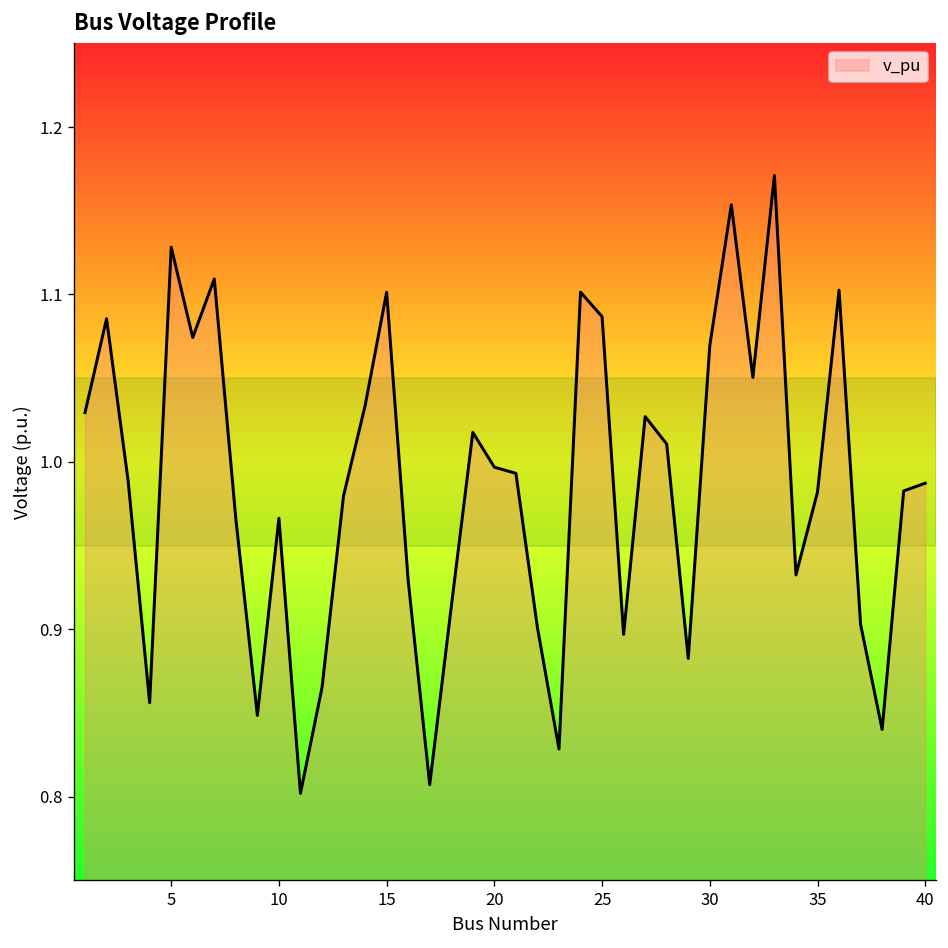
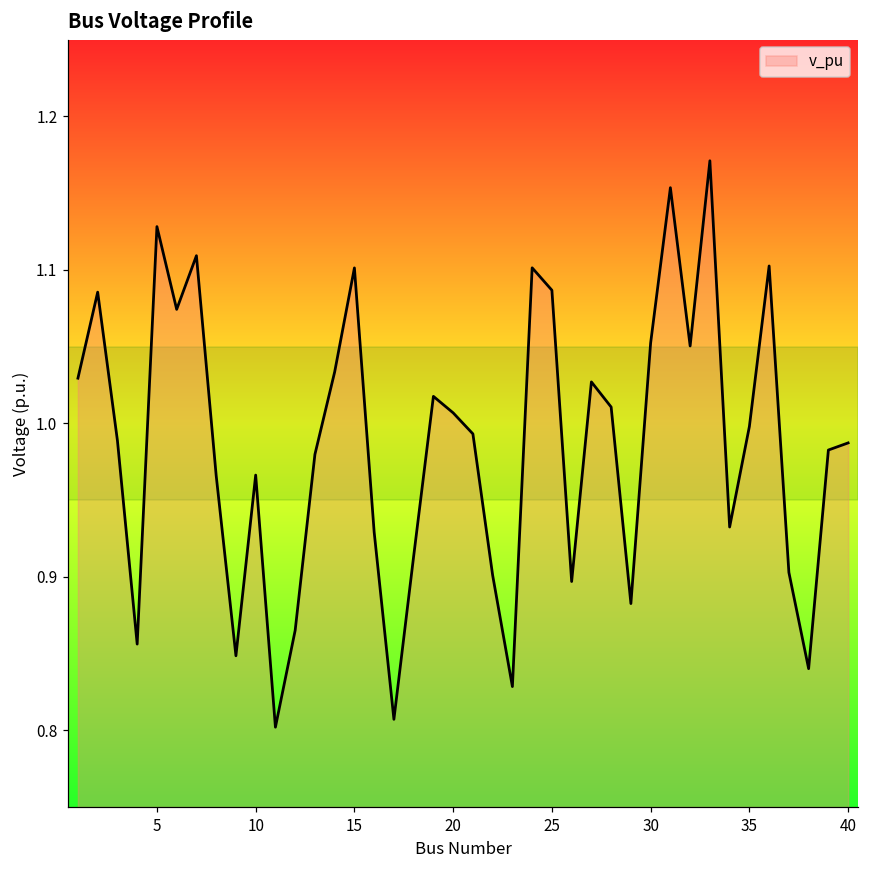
20: 0.997 -> 1.007
30: 1.069 -> 1.052
35: 0.982 -> 0.998
